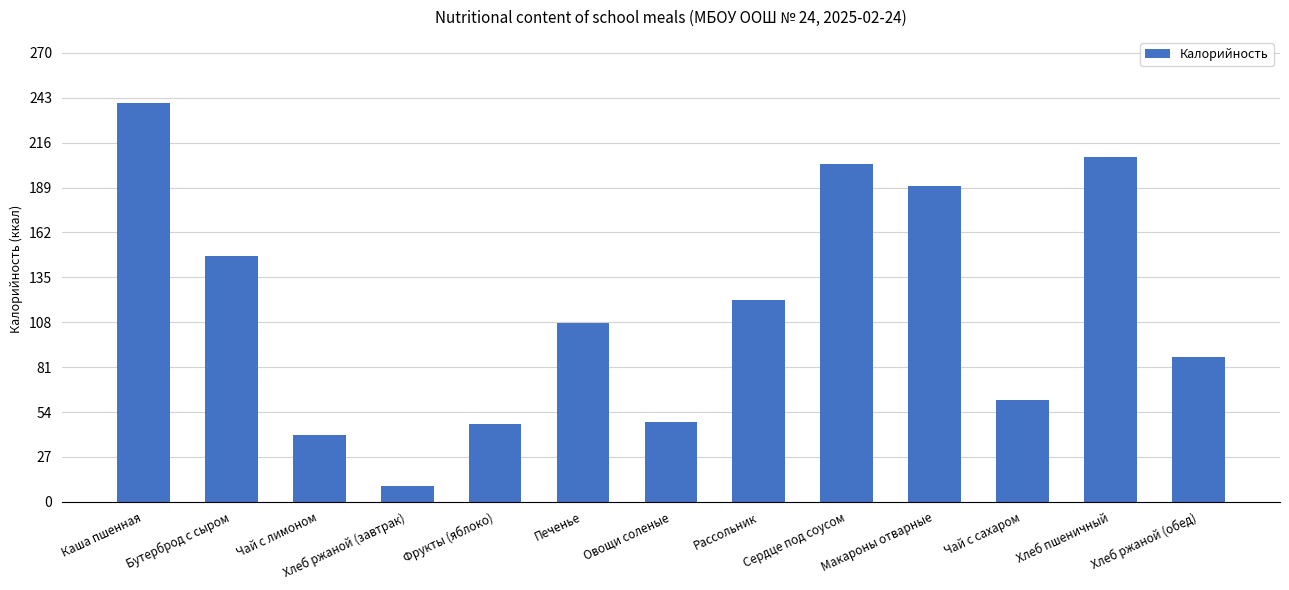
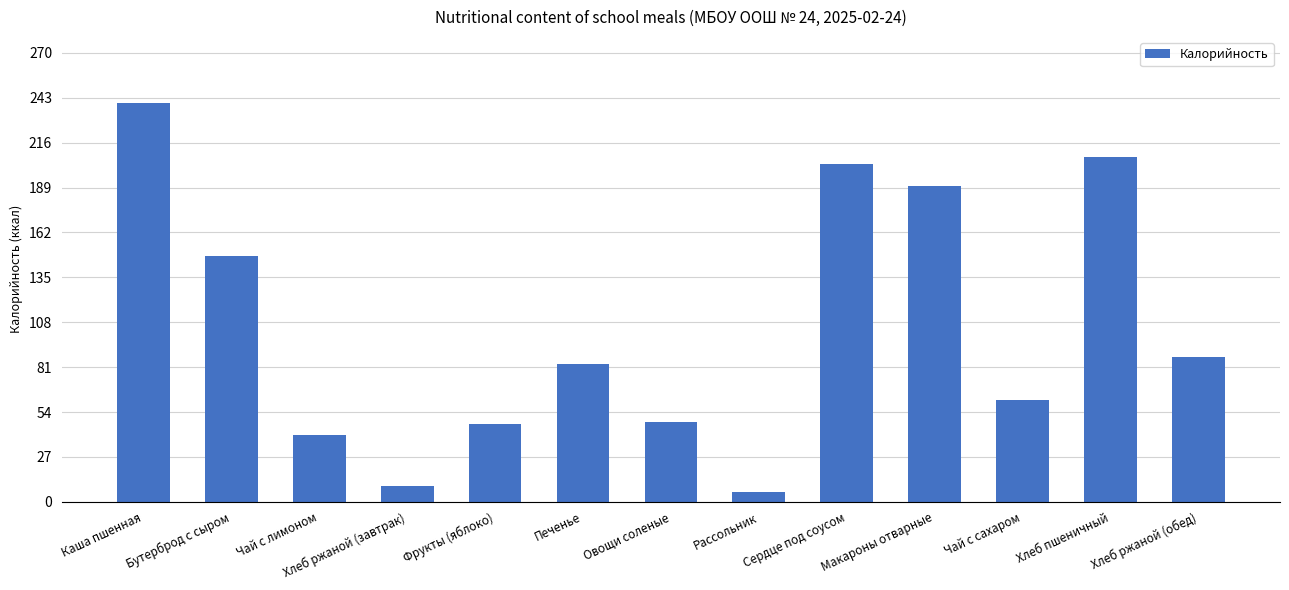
Печенье: 108 -> 83
Рассольник: 121 -> 6
